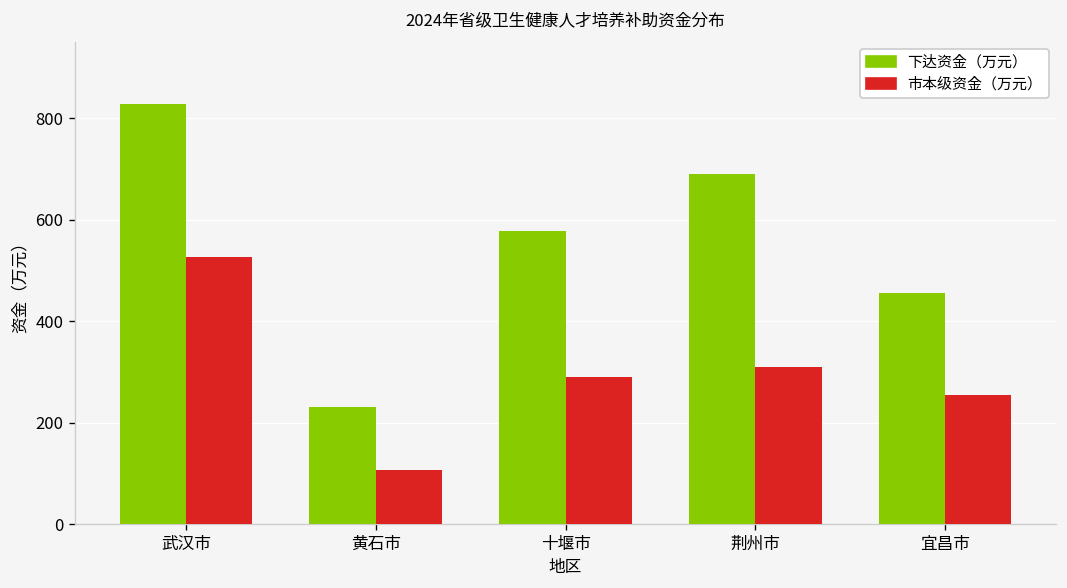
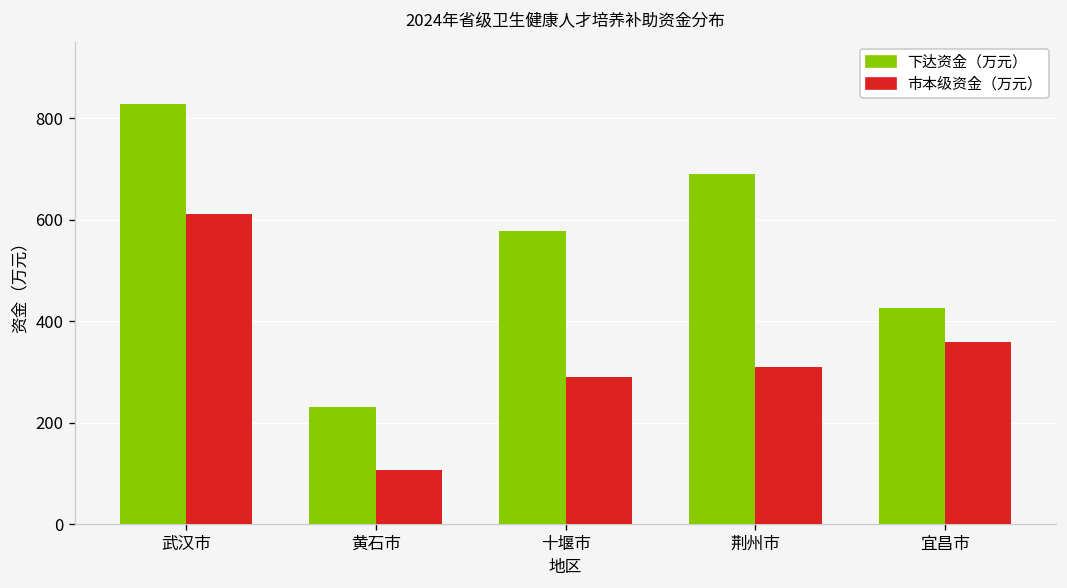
市本级资金（万元）, 武汉市: 530 -> 610
下达资金（万元）, 宜昌市: 460 -> 430
市本级资金（万元）, 宜昌市: 250 -> 360
